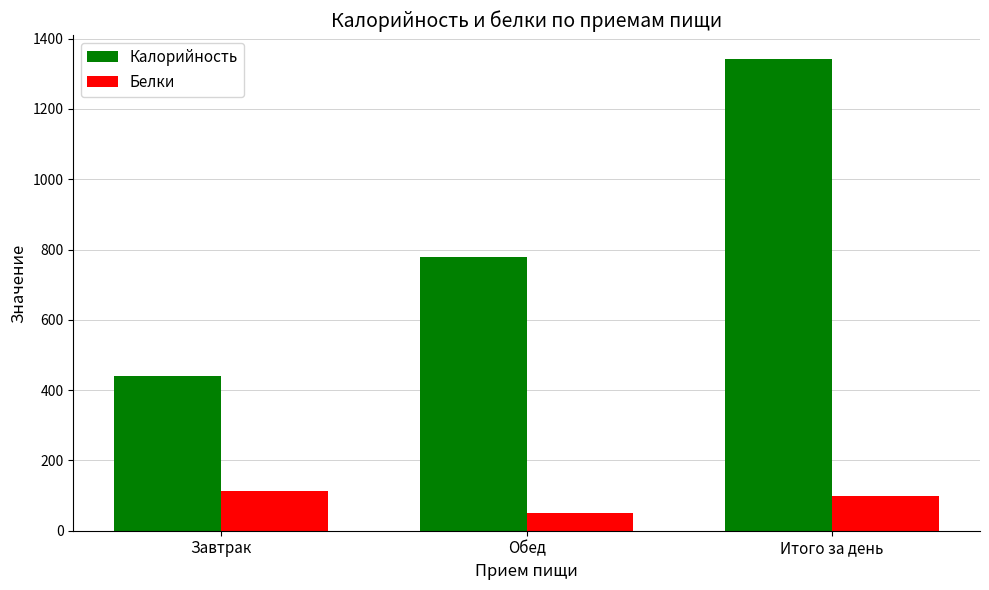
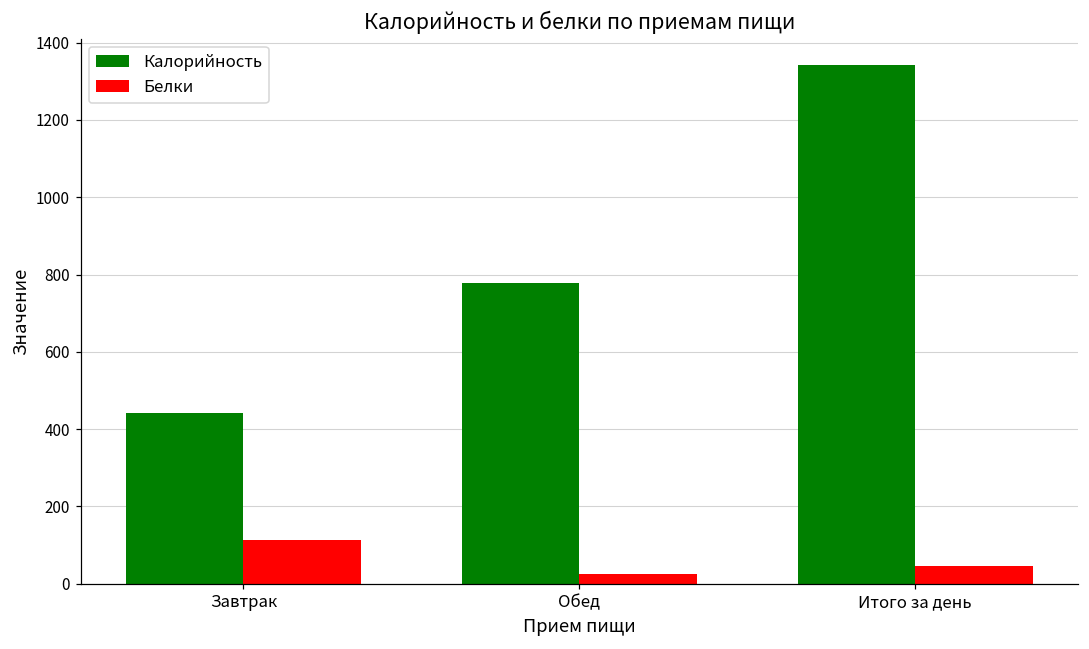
Белки, Обед: 50 -> 30
Белки, Итого за день: 100 -> 50
